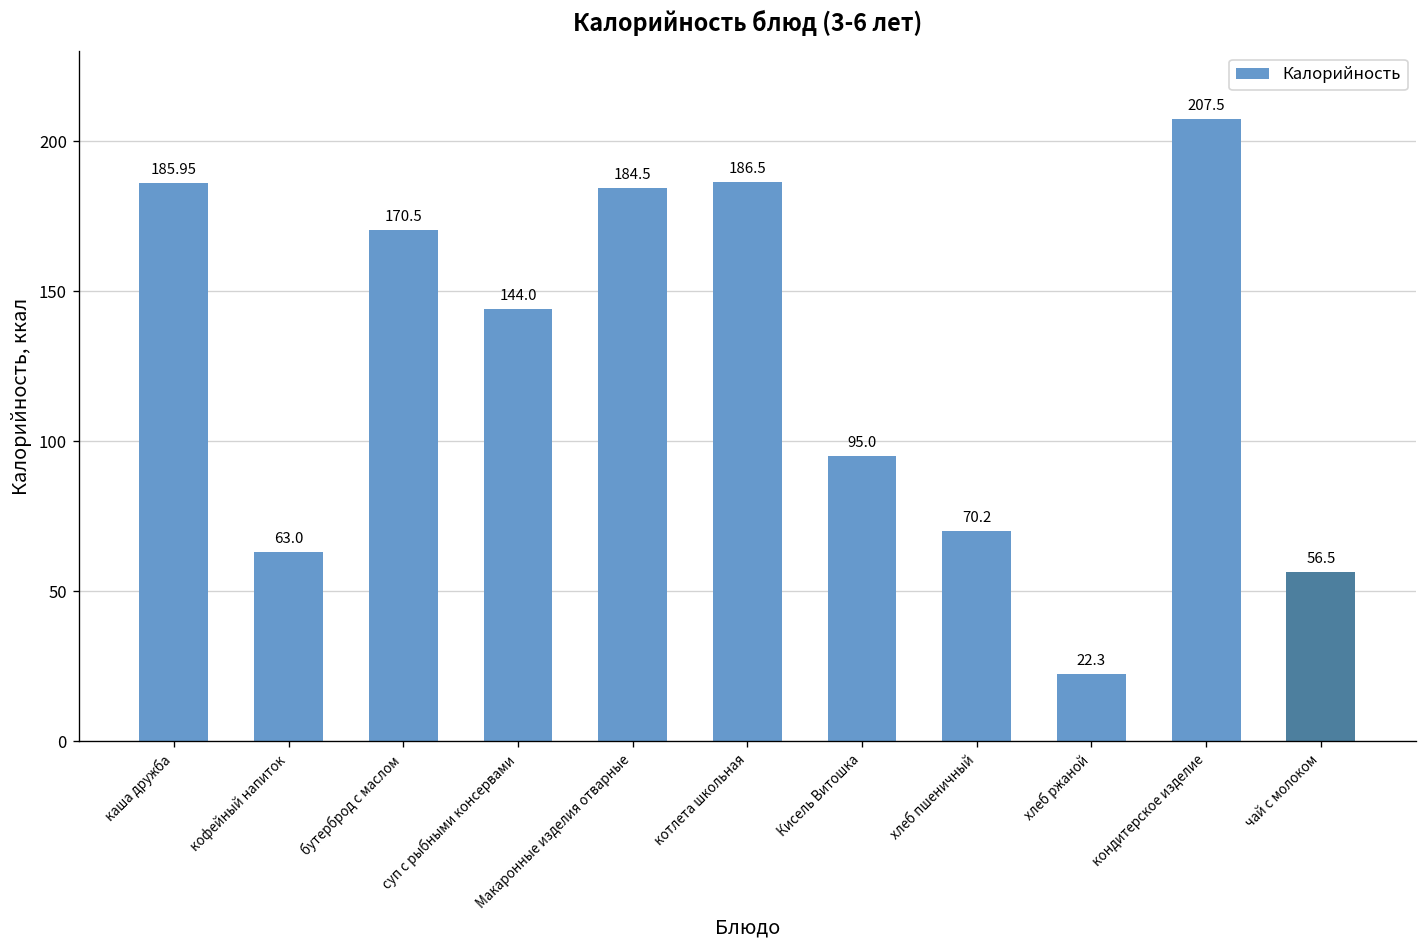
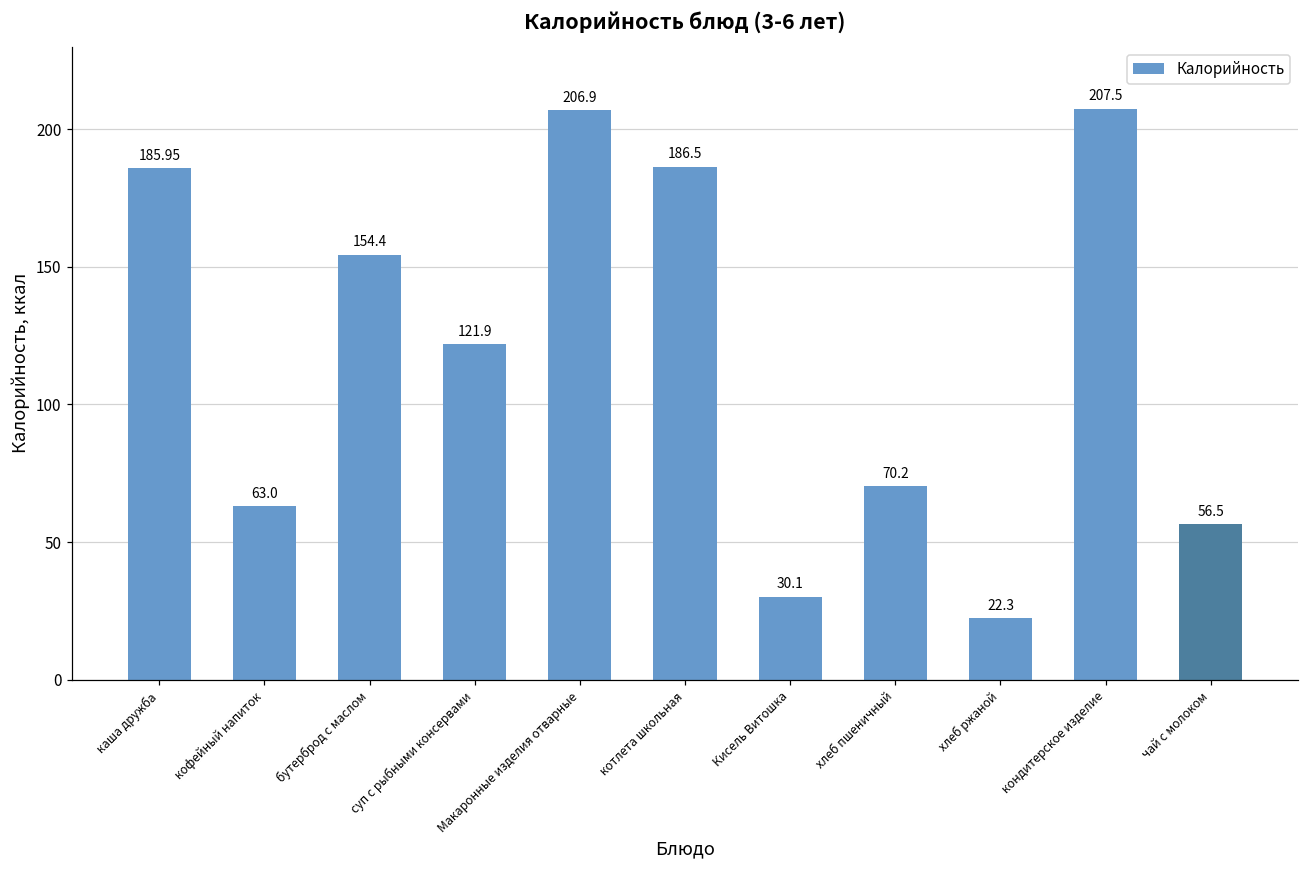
бутерброд с маслом: 170.5 -> 154.4
суп с рыбными консервами: 144.0 -> 121.9
Макаронные изделия отварные: 184.5 -> 206.9
Кисель Витошка: 95.0 -> 30.1
